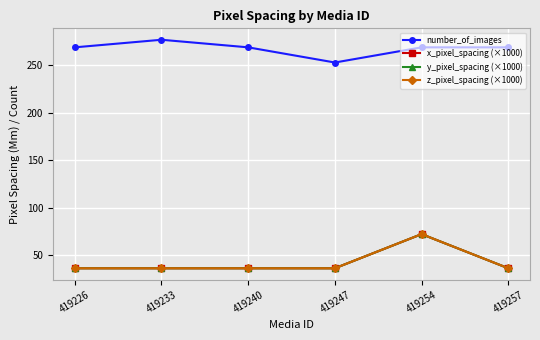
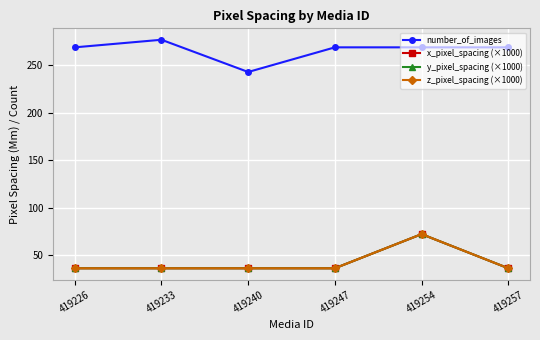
number_of_images, 419240: 270 -> 240
number_of_images, 419247: 250 -> 270
